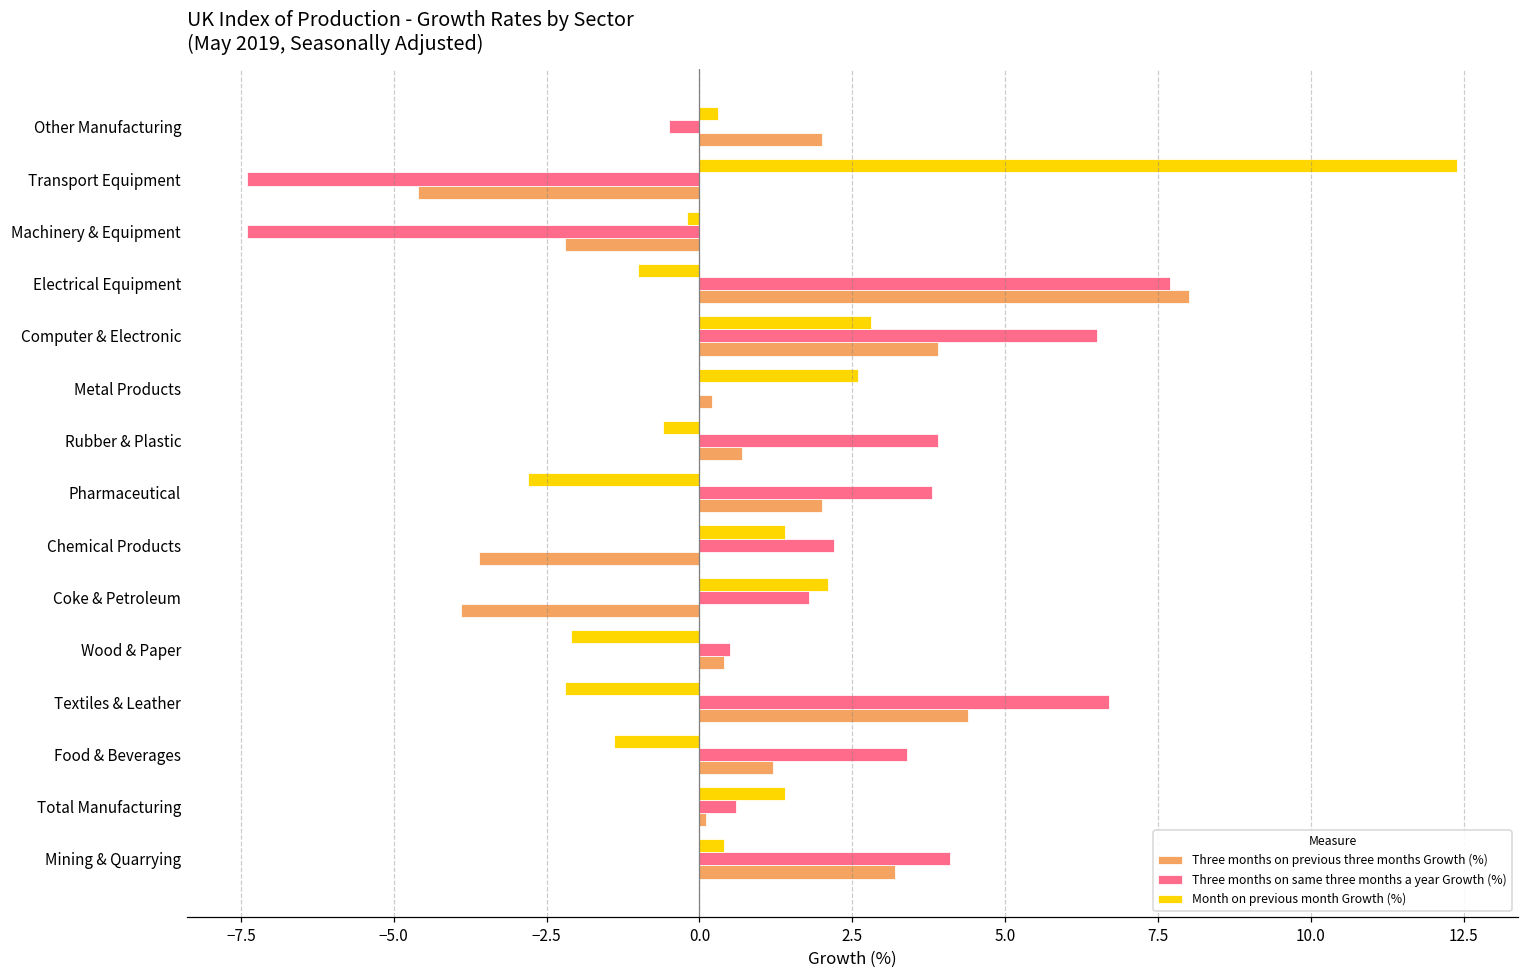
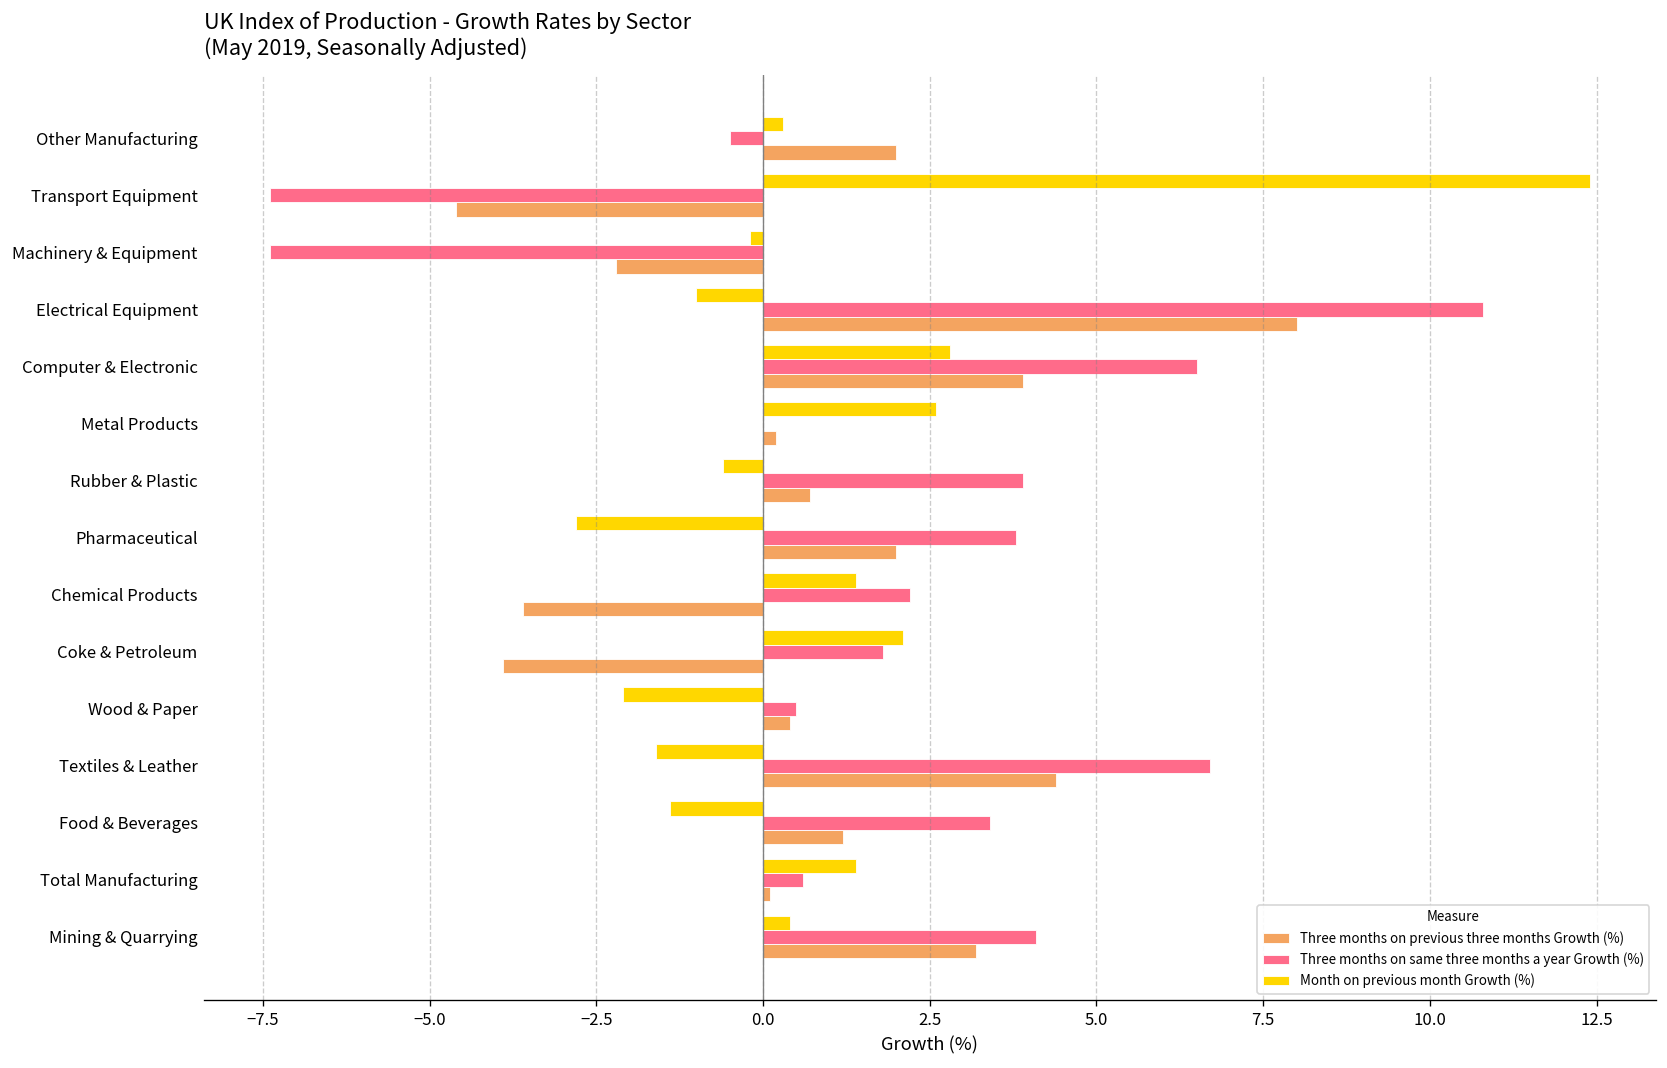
Three months on same three months a year Growth (%), Electrical Equipment: 7.7 -> 10.8
Month on previous month Growth (%), Textiles & Leather: -2.2 -> -1.6
